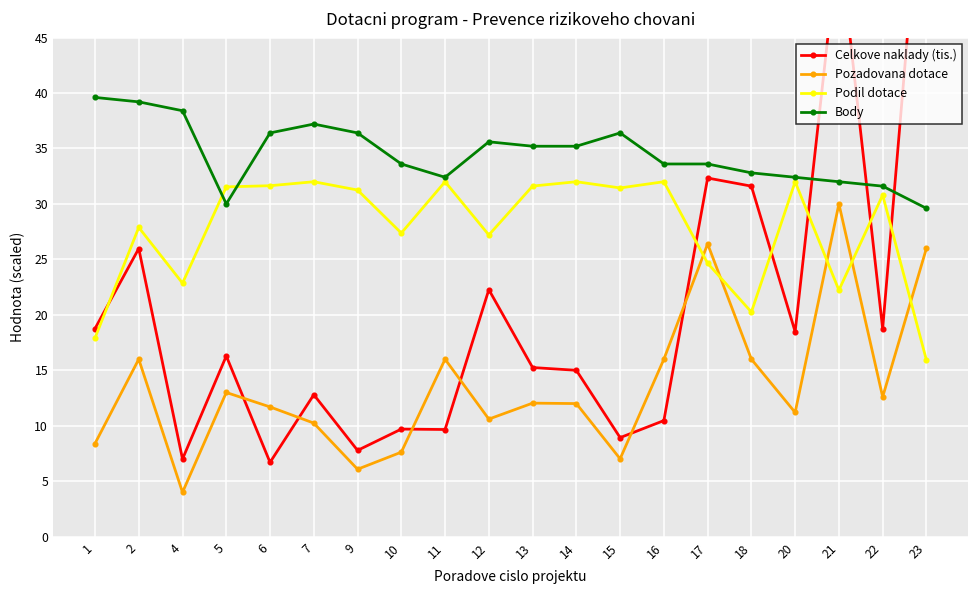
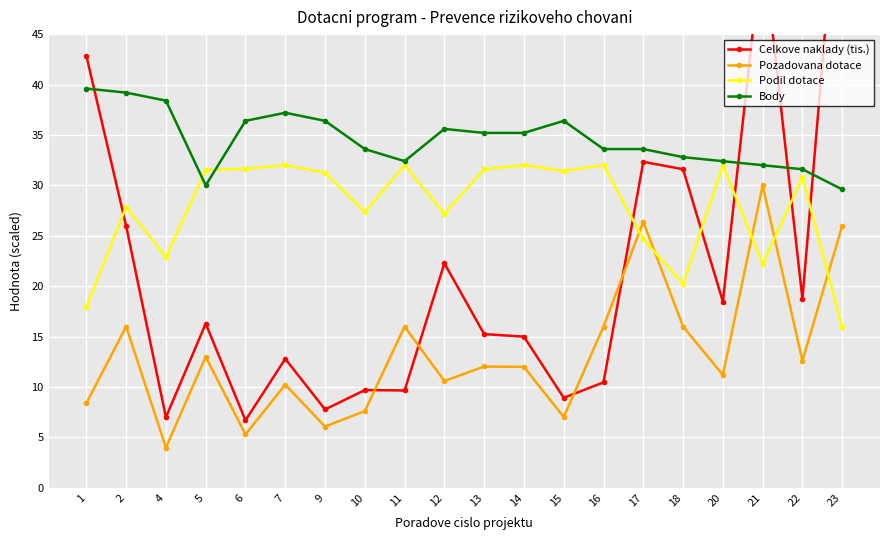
Celkove naklady (tis.), 1: 18.8 -> 42.9
Pozadovana dotace, 6: 11.7 -> 5.3
